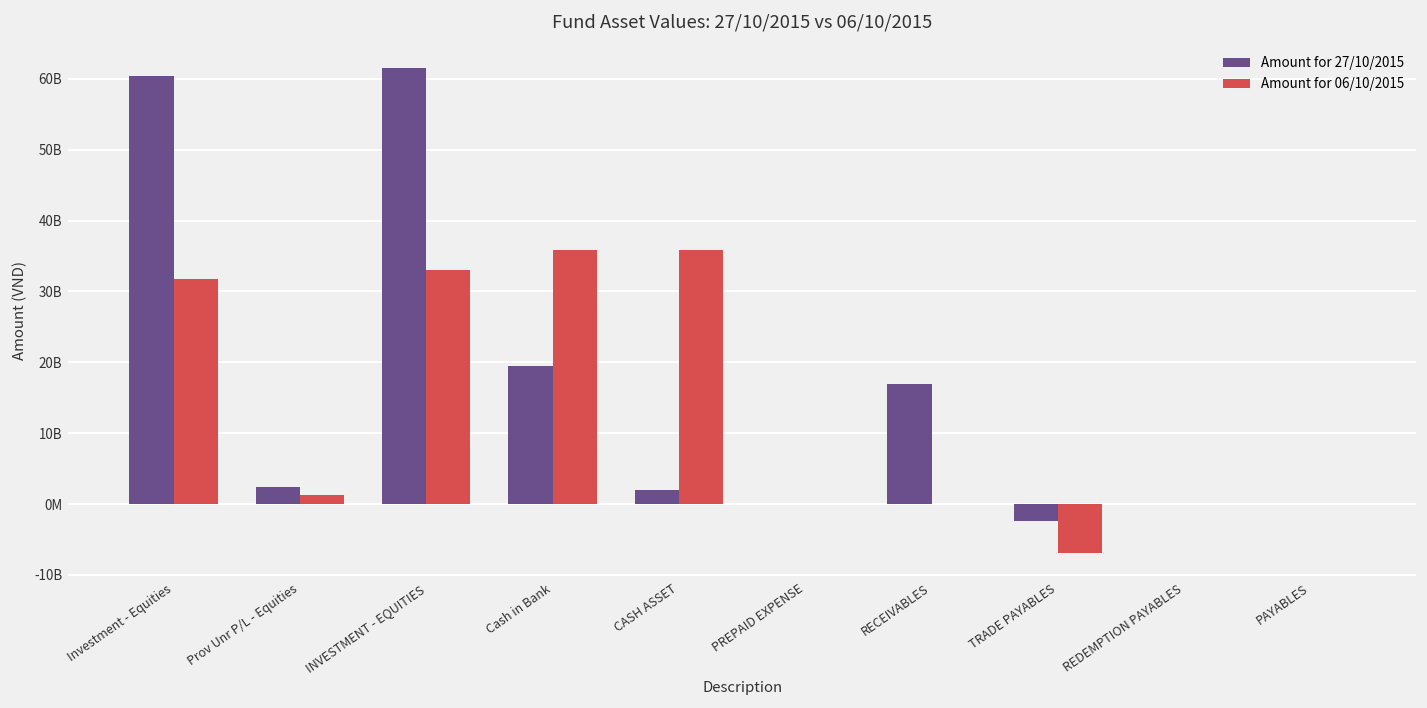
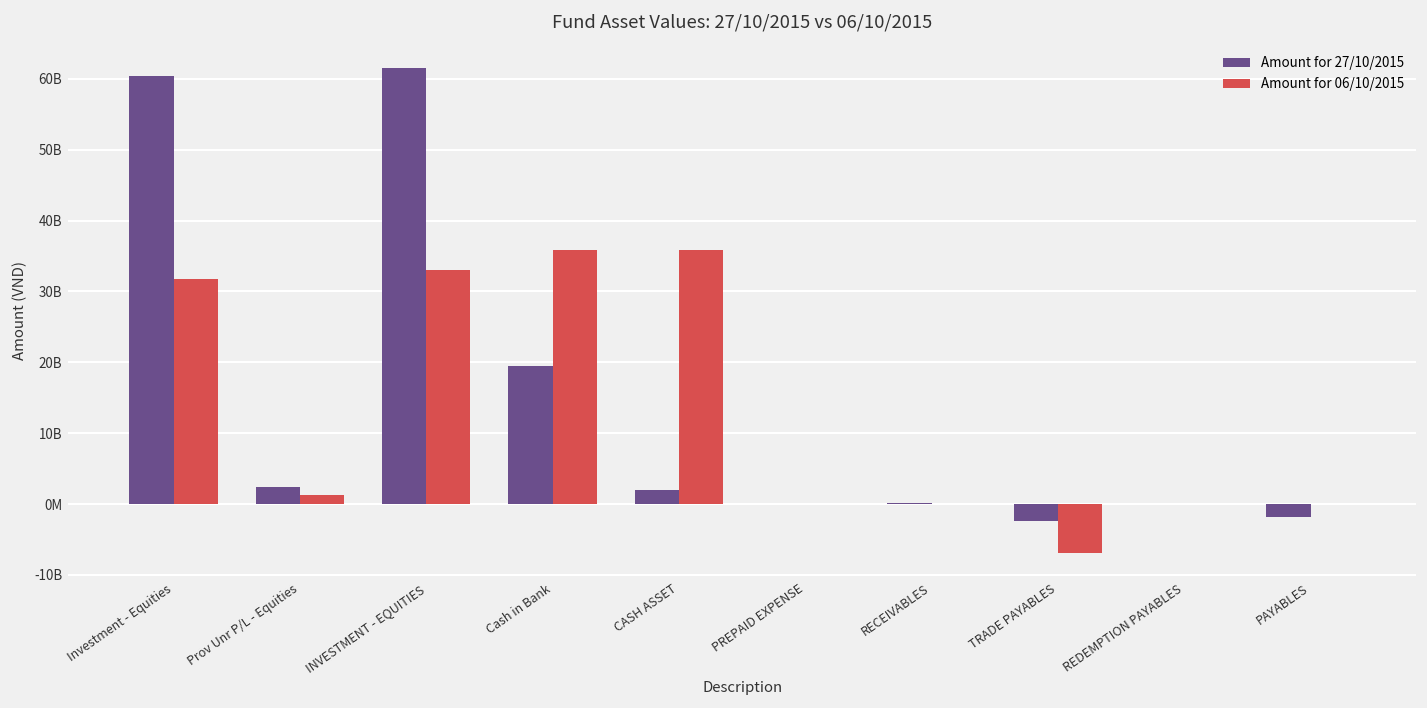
Amount for 27/10/2015, RECEIVABLES: 17000000000 -> 0
Amount for 27/10/2015, PAYABLES: 0 -> -2000000000
